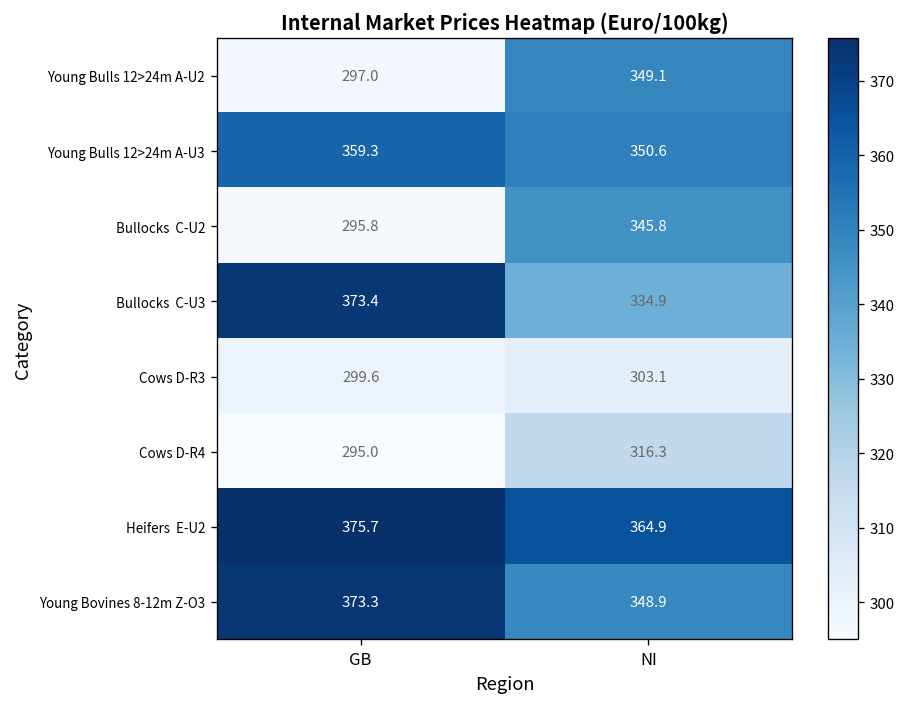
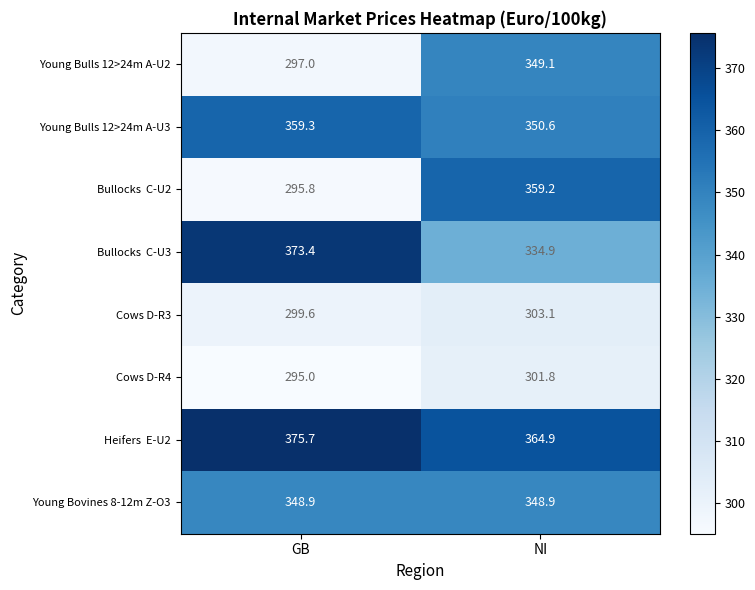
Bullocks C-U2, NI: 345.8 -> 359.2
Cows D-R4, NI: 316.3 -> 301.8
Young Bovines 8-12m Z-O3, GB: 373.3 -> 348.9
